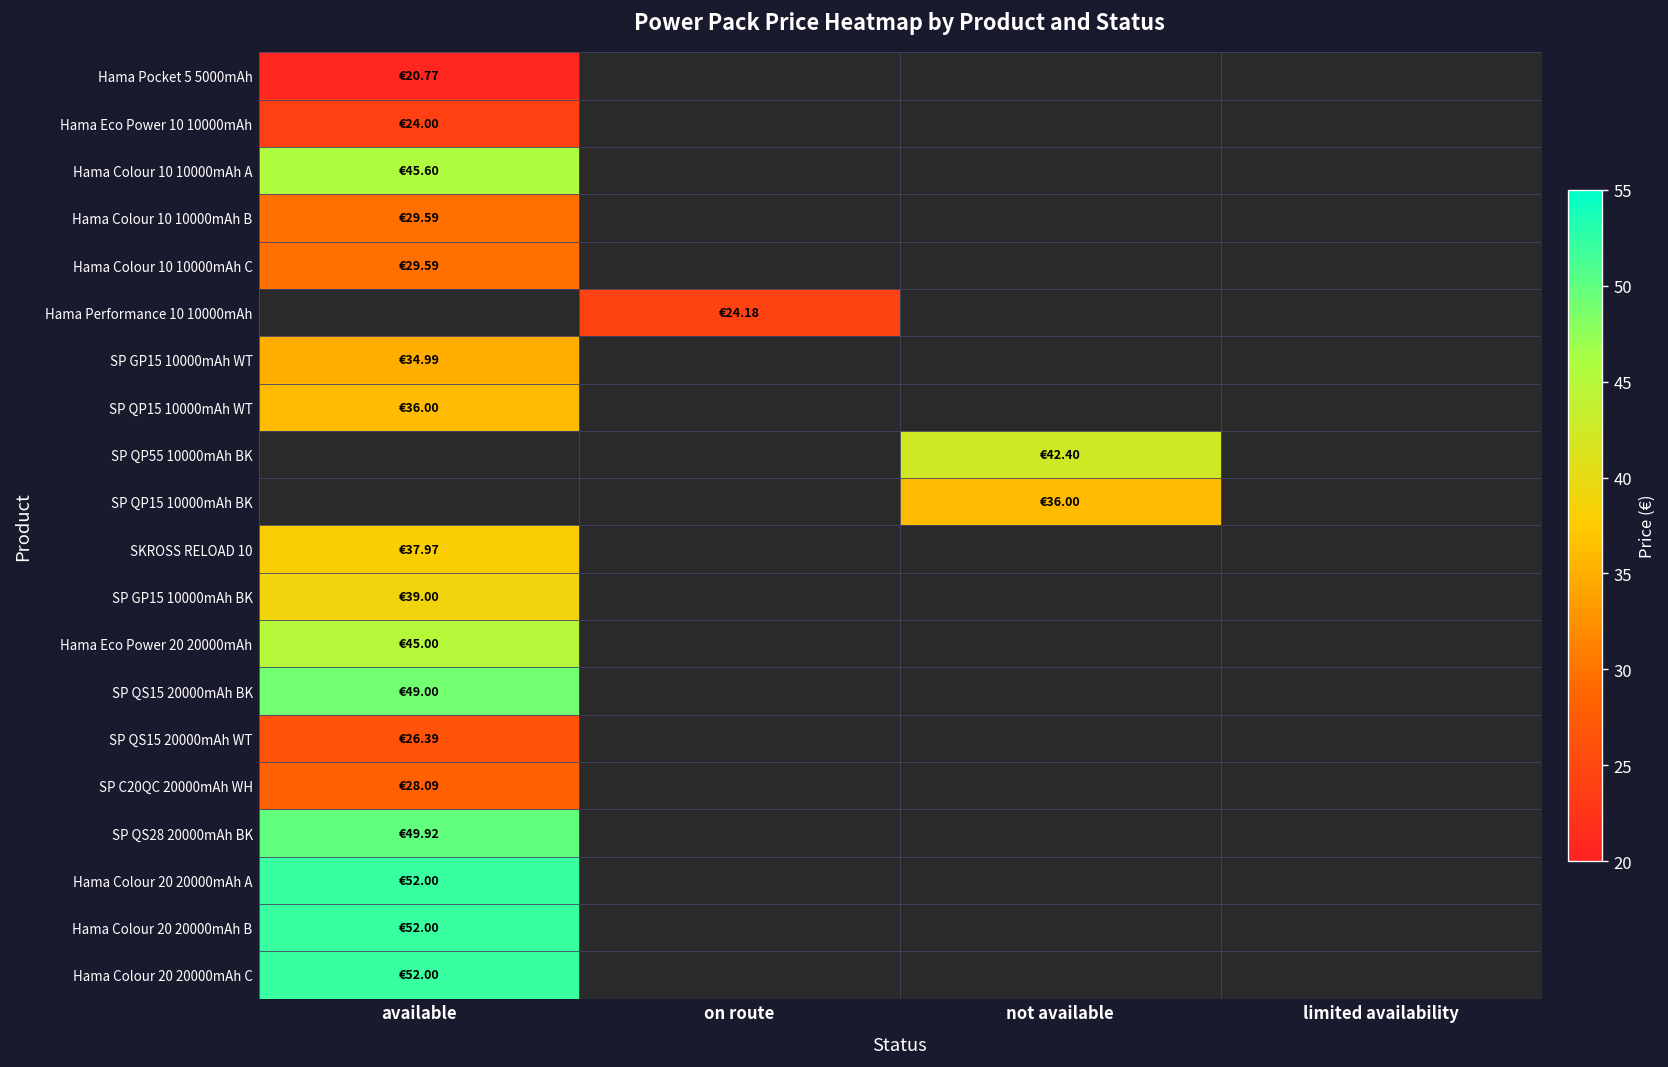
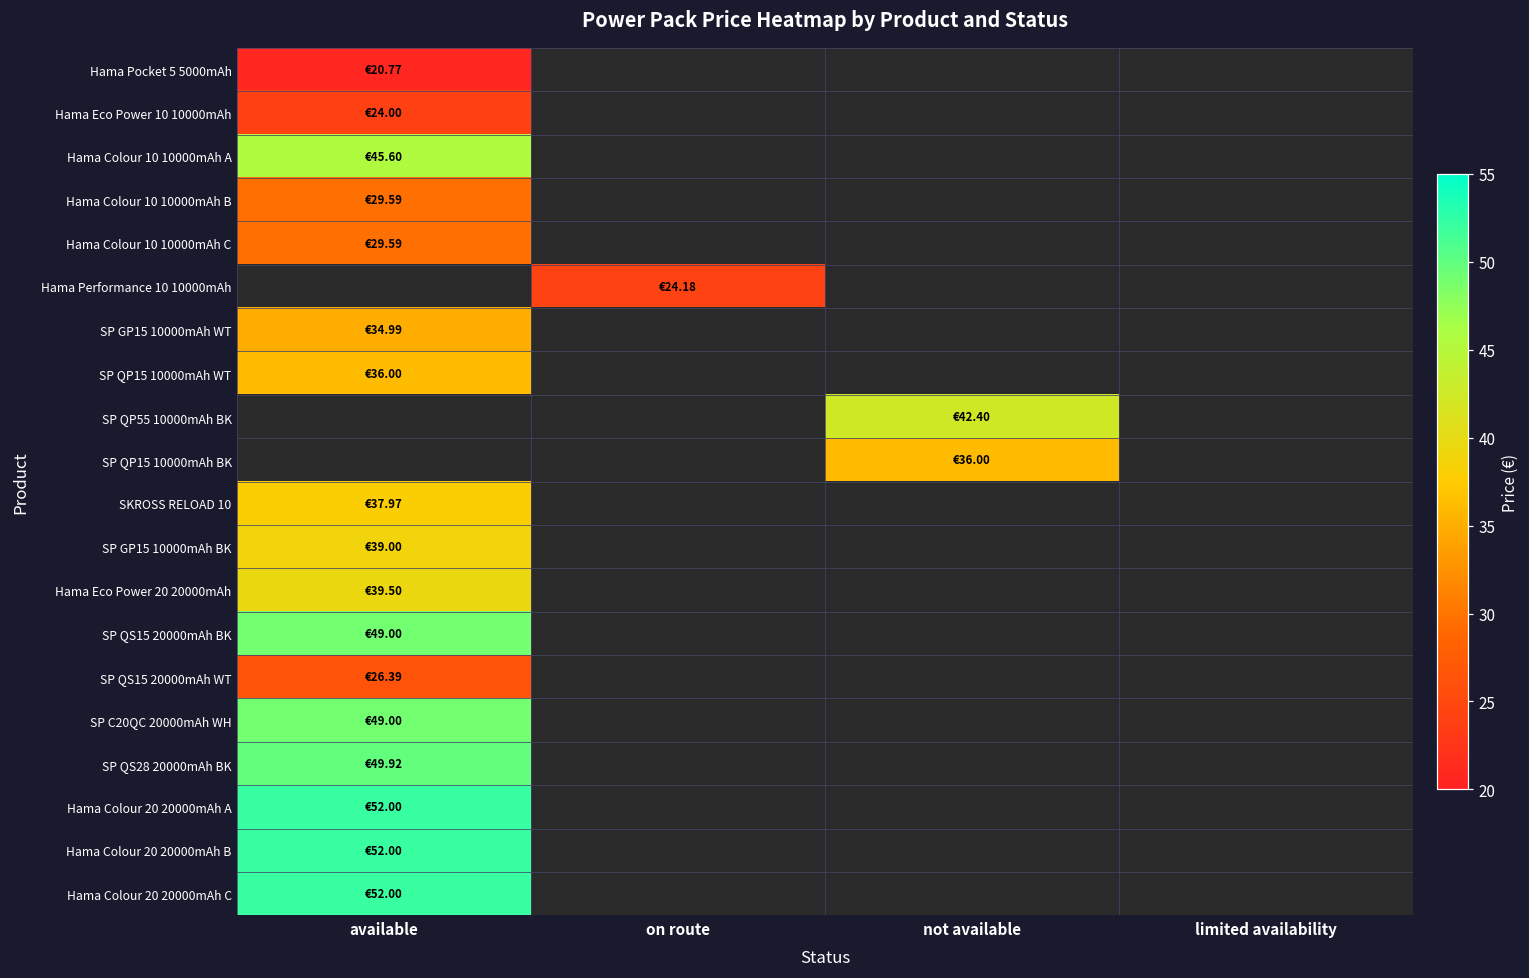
Hama Eco Power 20 20000mAh, available: €45.00 -> €39.50
SP C20QC 20000mAh WH, available: €28.09 -> €49.00
